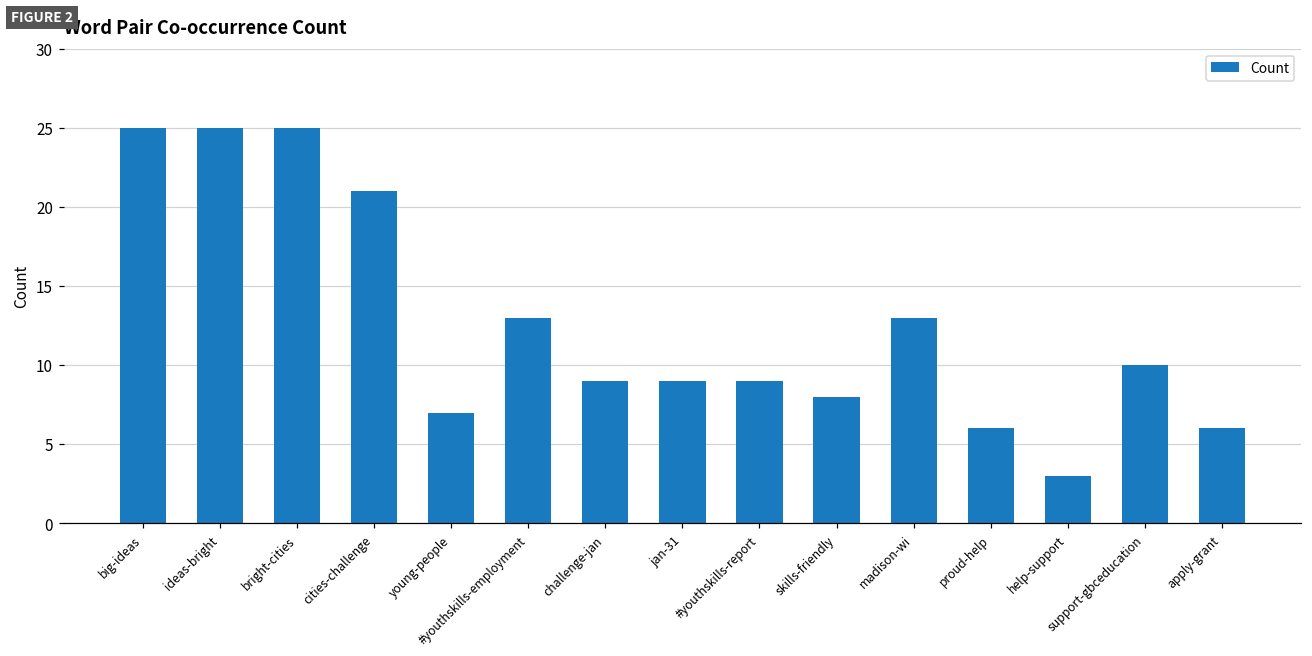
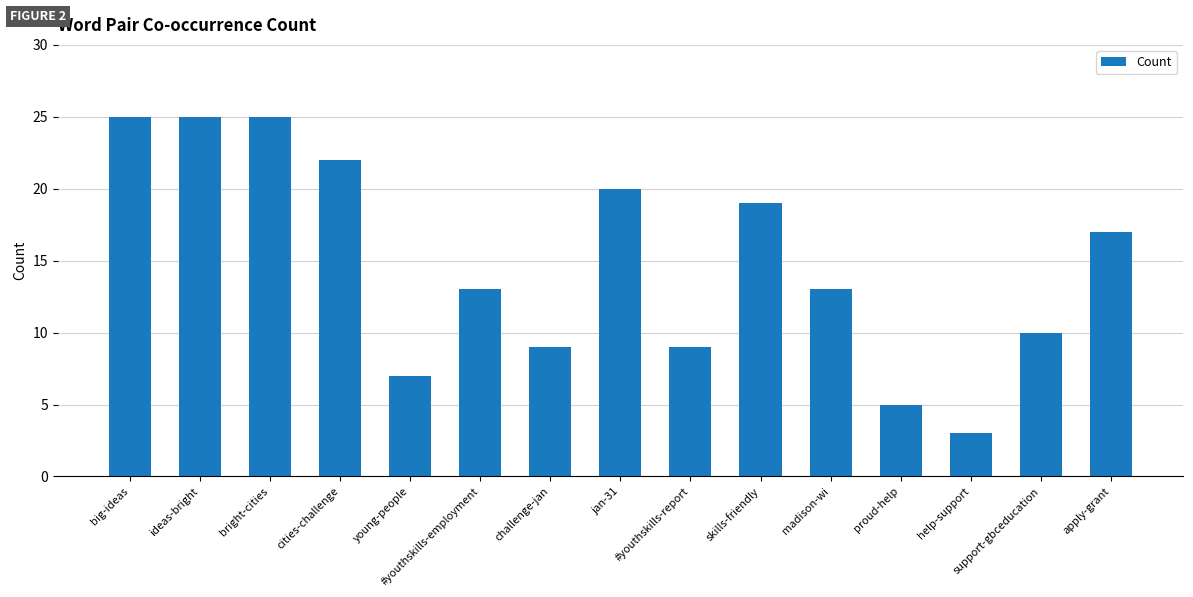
cities-challenge: 21 -> 22
jan-31: 9 -> 20
skills-friendly: 8 -> 19
proud-help: 6 -> 5
apply-grant: 6 -> 17
